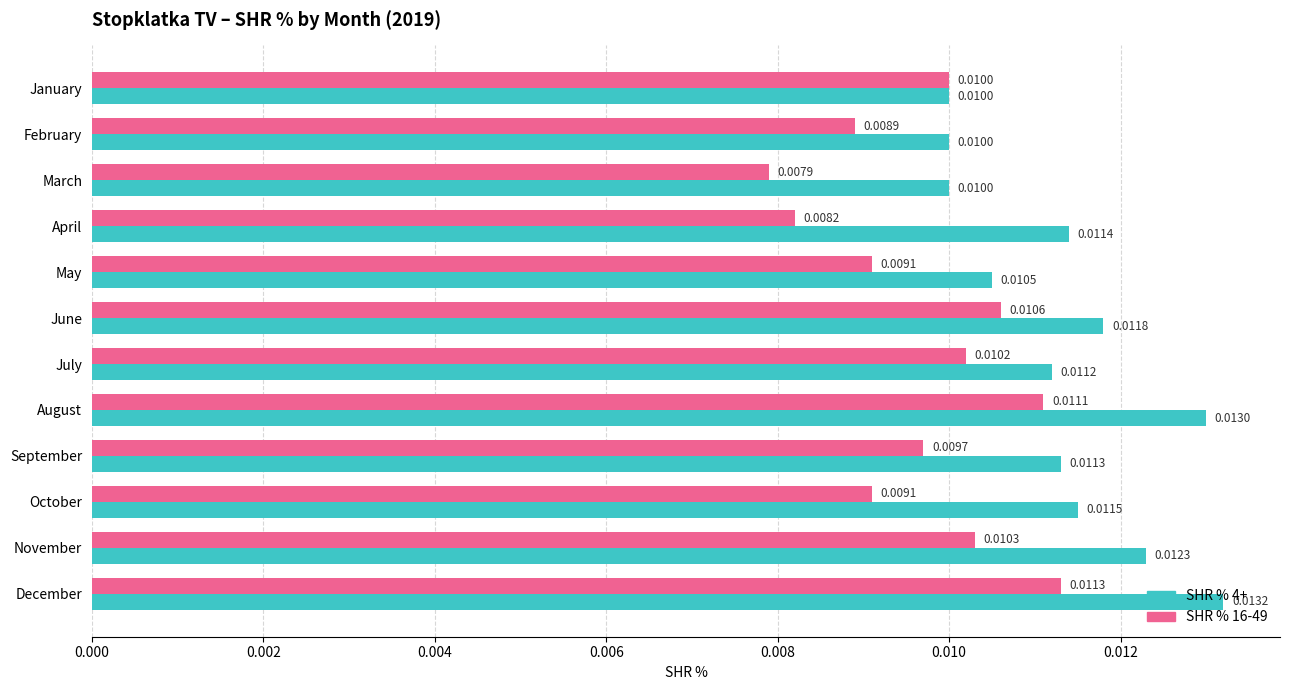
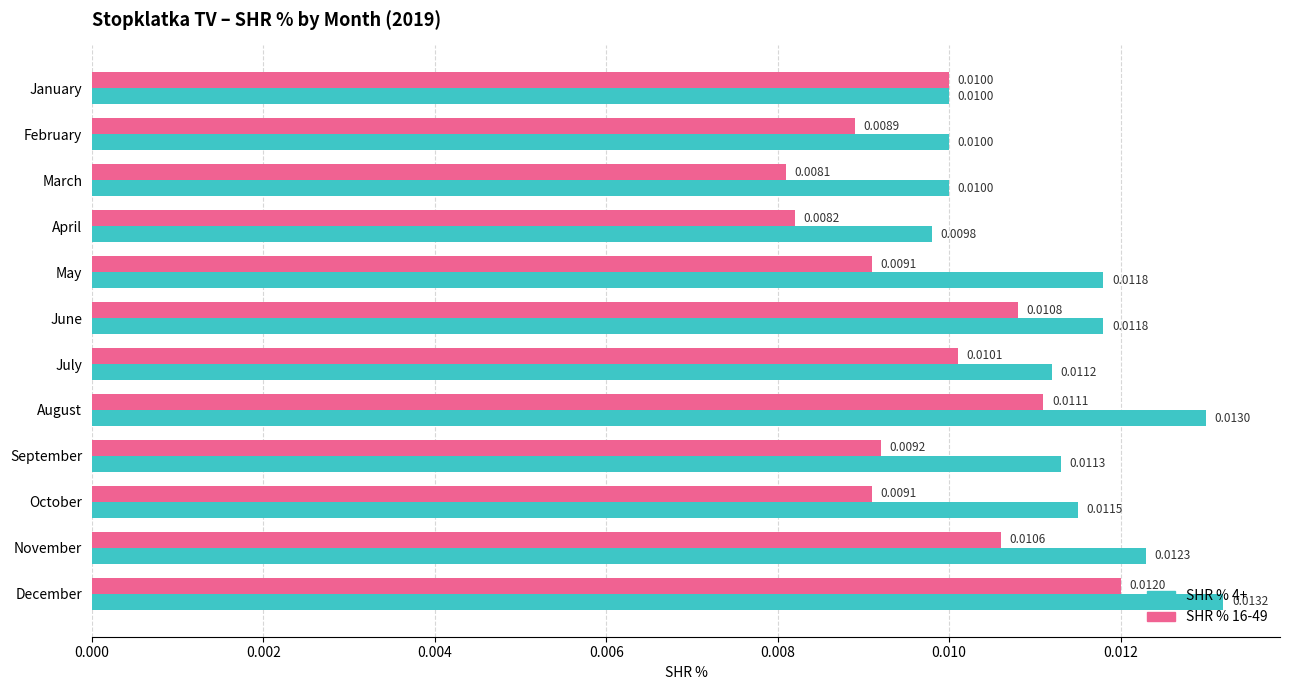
SHR % 16-49, March: 0.0079 -> 0.0081
SHR % 4+, April: 0.0114 -> 0.0098
SHR % 4+, May: 0.0105 -> 0.0118
SHR % 16-49, June: 0.0106 -> 0.0108
SHR % 16-49, July: 0.0102 -> 0.0101
SHR % 16-49, September: 0.0097 -> 0.0092
SHR % 16-49, November: 0.0103 -> 0.0106
SHR % 16-49, December: 0.0113 -> 0.0120
